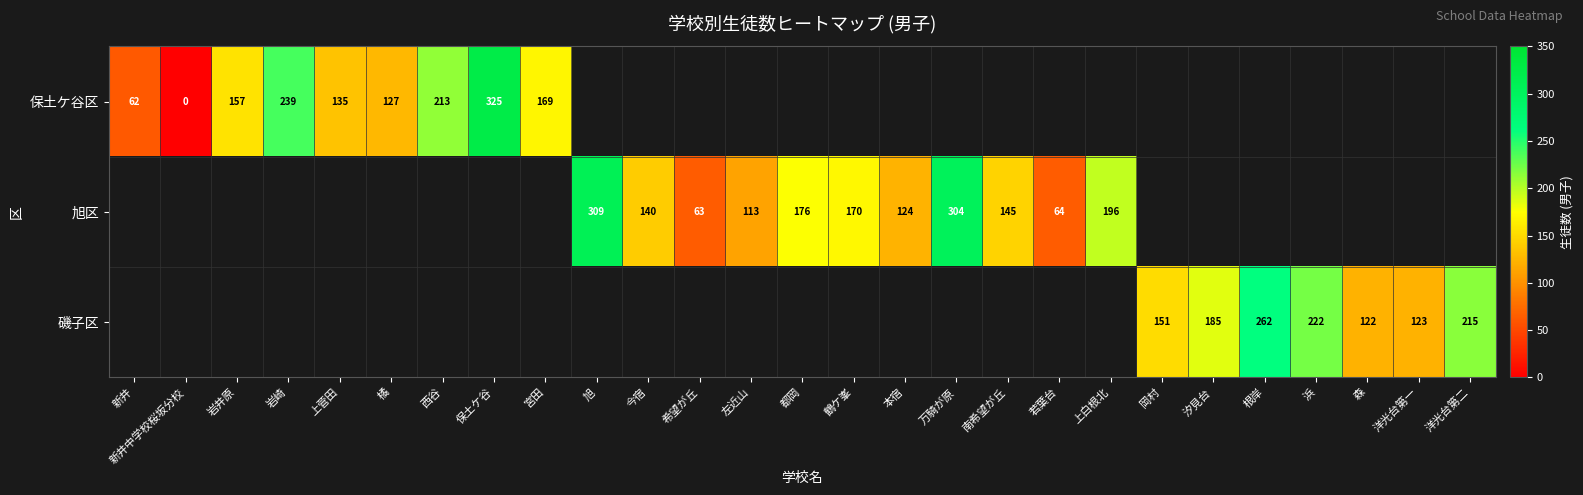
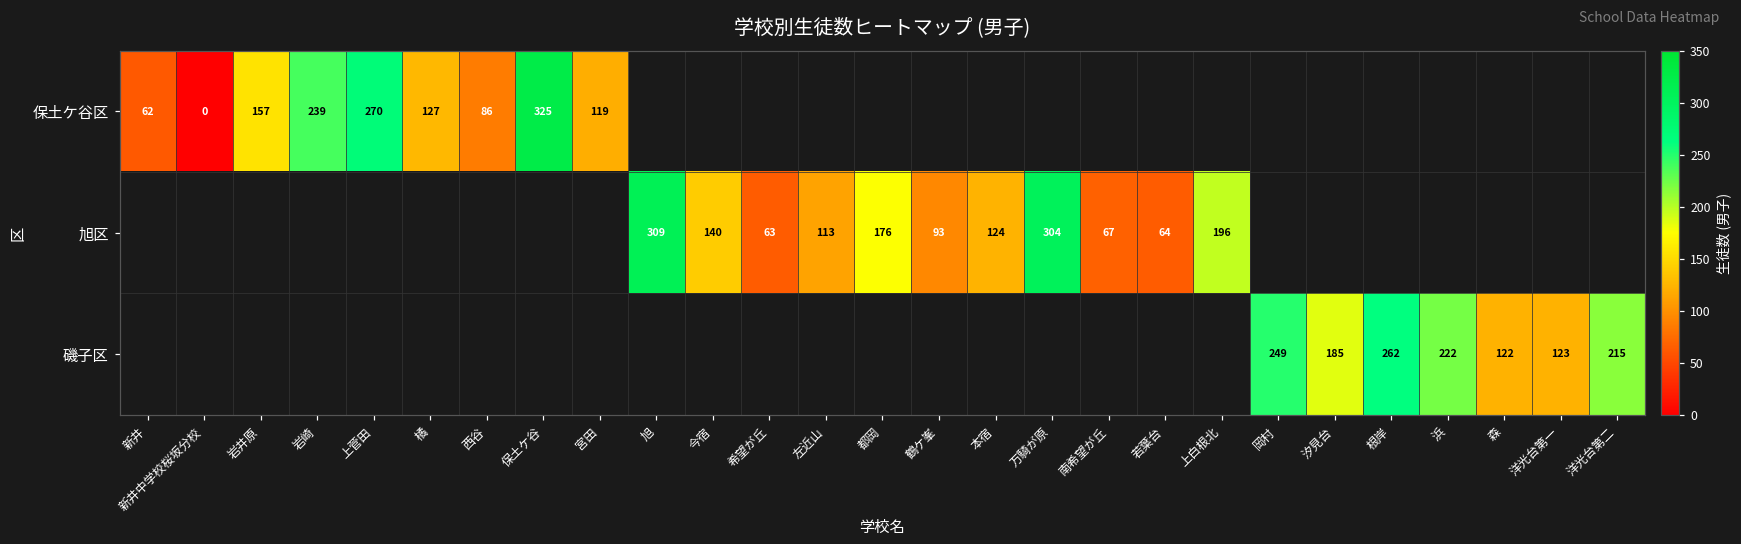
保土ケ谷区, 上菅田: 135 -> 270
保土ケ谷区, 西谷: 213 -> 86
保土ケ谷区, 宮田: 169 -> 119
旭区, 鶴ケ峯: 170 -> 93
旭区, 南希望が丘: 145 -> 67
磯子区, 岡村: 151 -> 249
